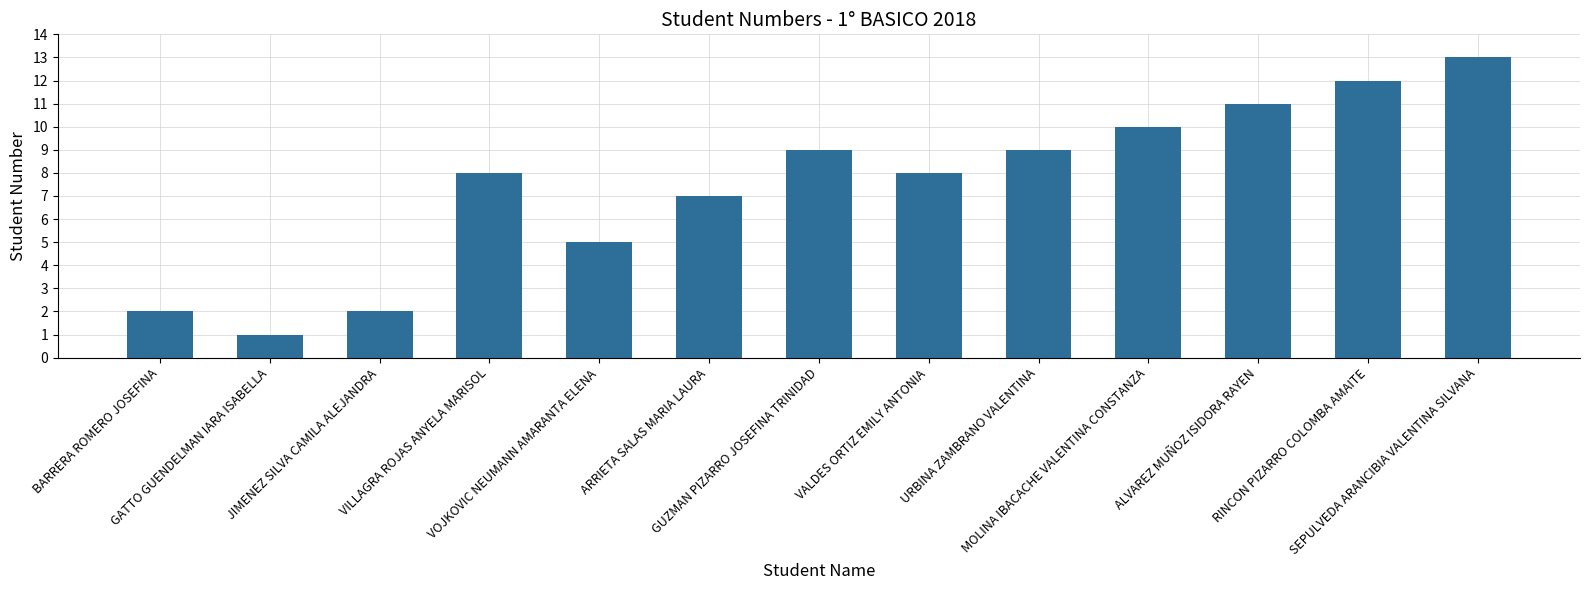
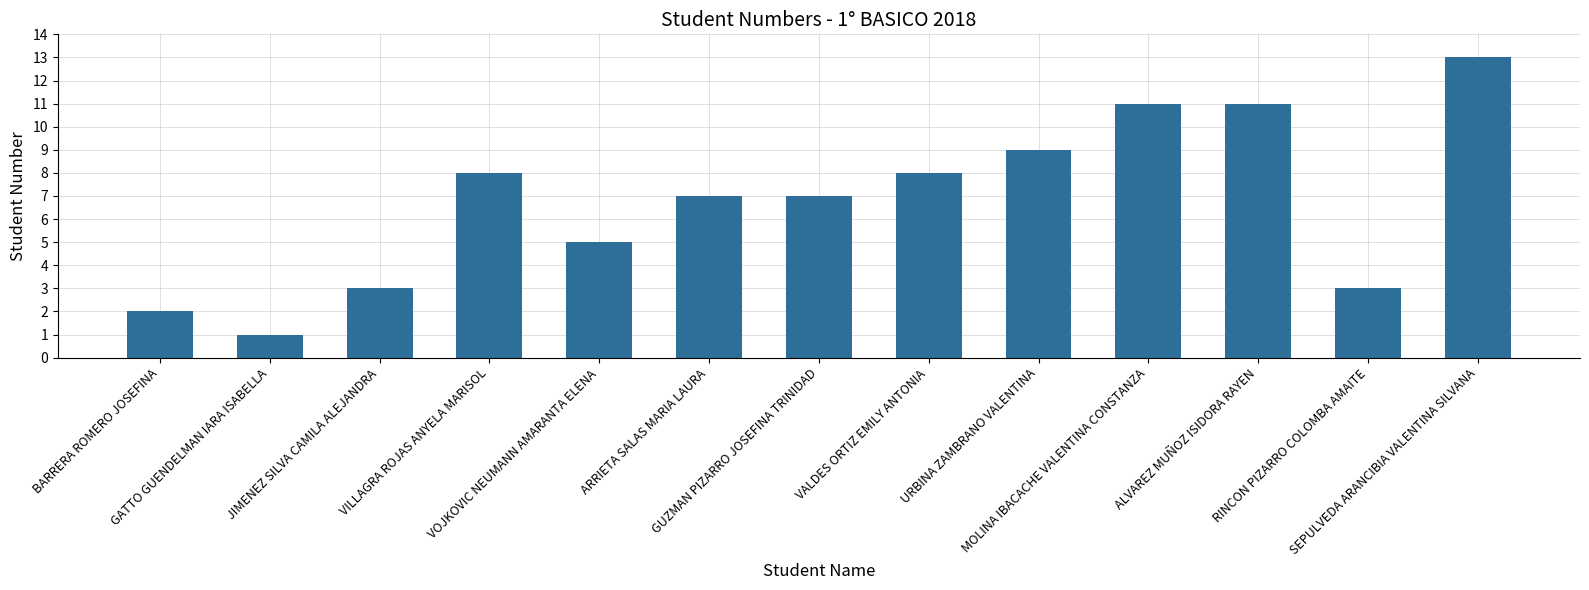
JIMENEZ SILVA CAMILA ALEJANDRA: 2 -> 3
GUZMAN PIZARRO JOSEFINA TRINIDAD: 9 -> 7
MOLINA IBACACHE VALENTINA CONSTANZA: 10 -> 11
RINCON PIZARRO COLOMBA AMAITE: 12 -> 3
